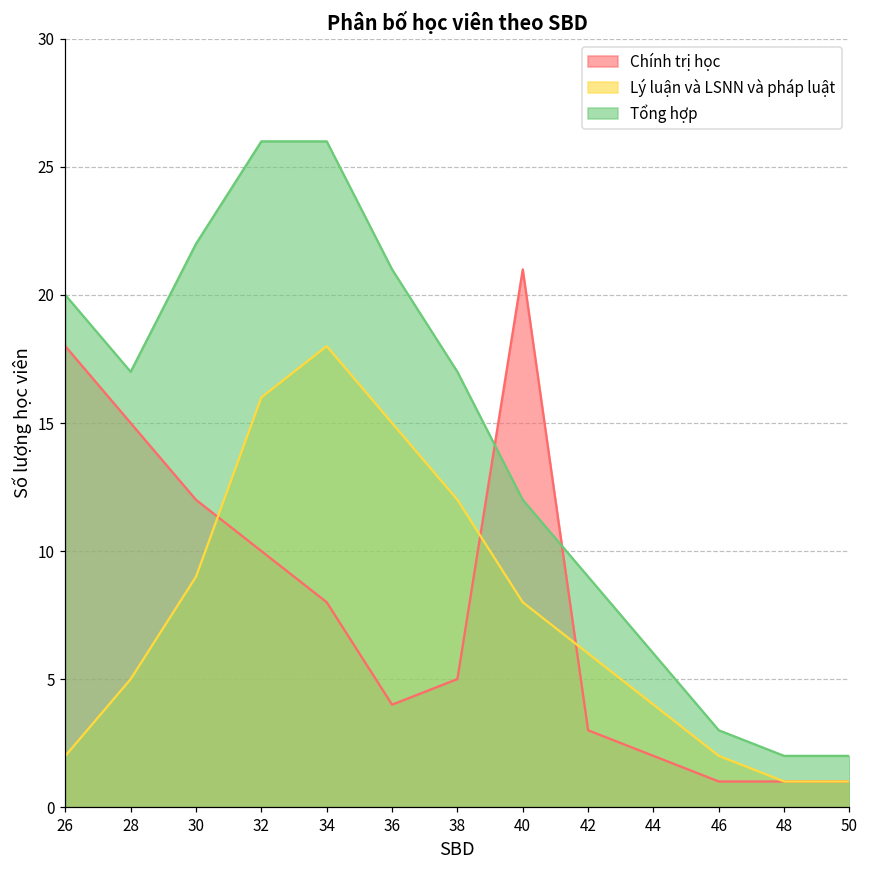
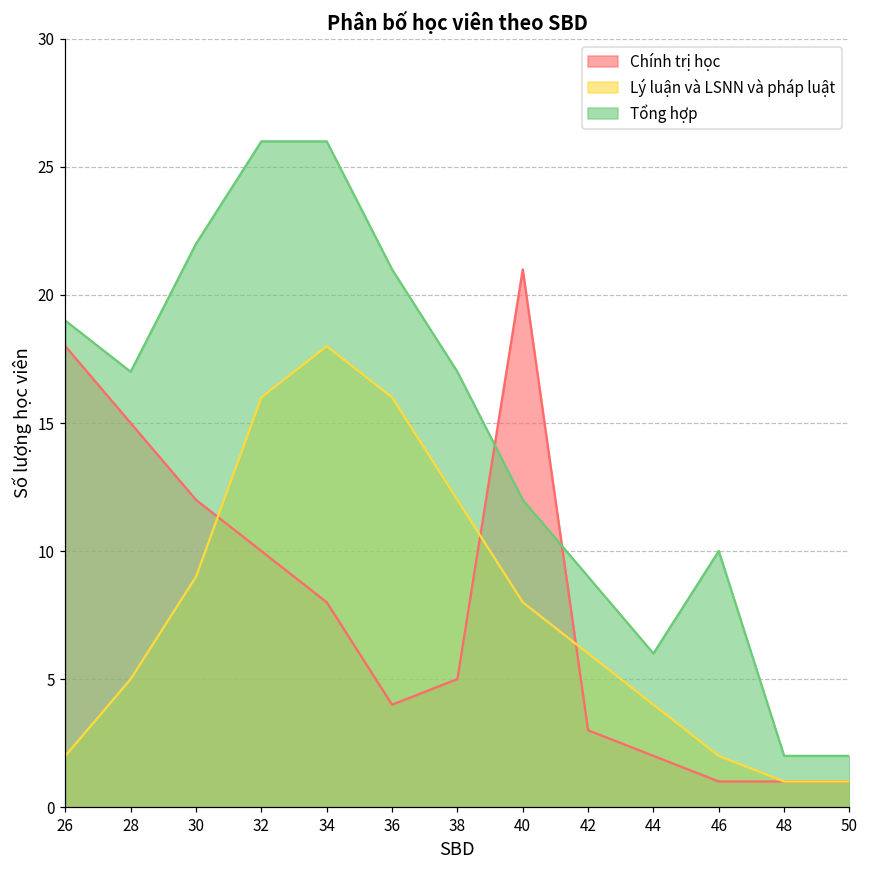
Tổng hợp, 26: 20 -> 19
Lý luận và LSNN và pháp luật, 36: 15 -> 16
Tổng hợp, 46: 3 -> 10
